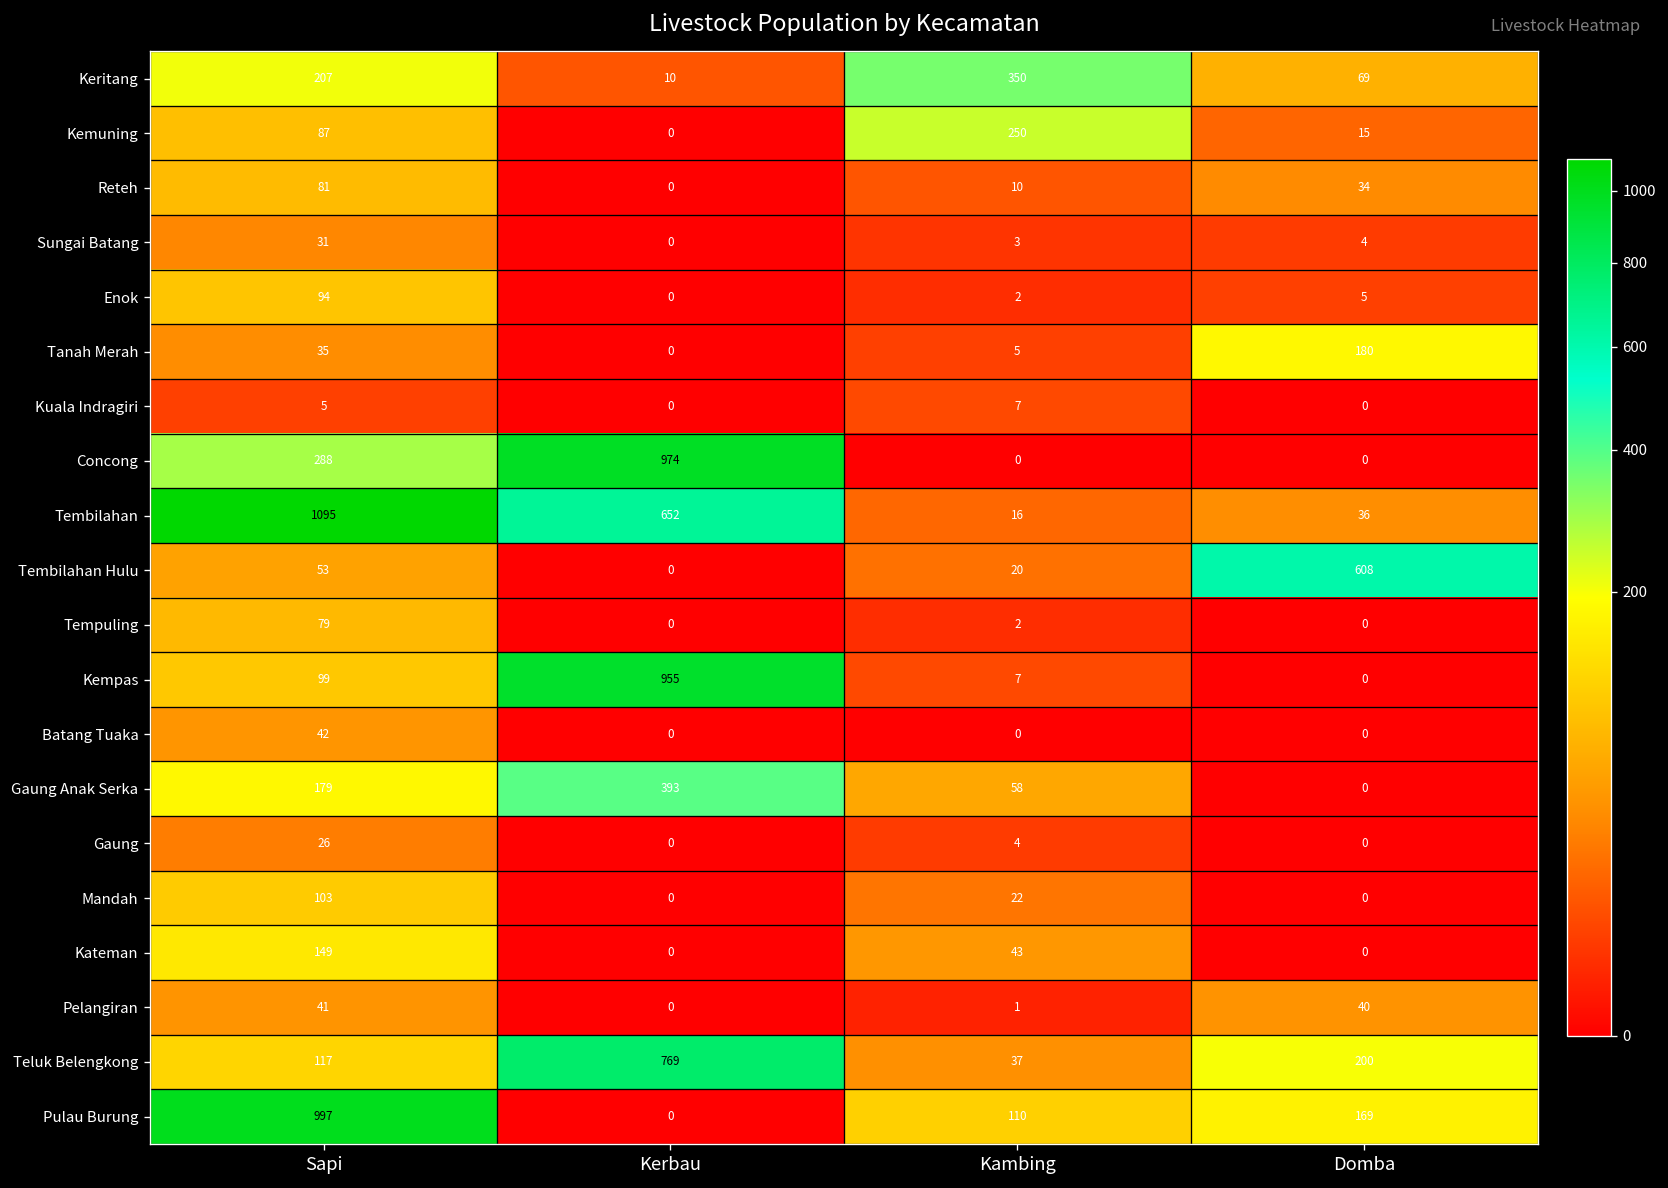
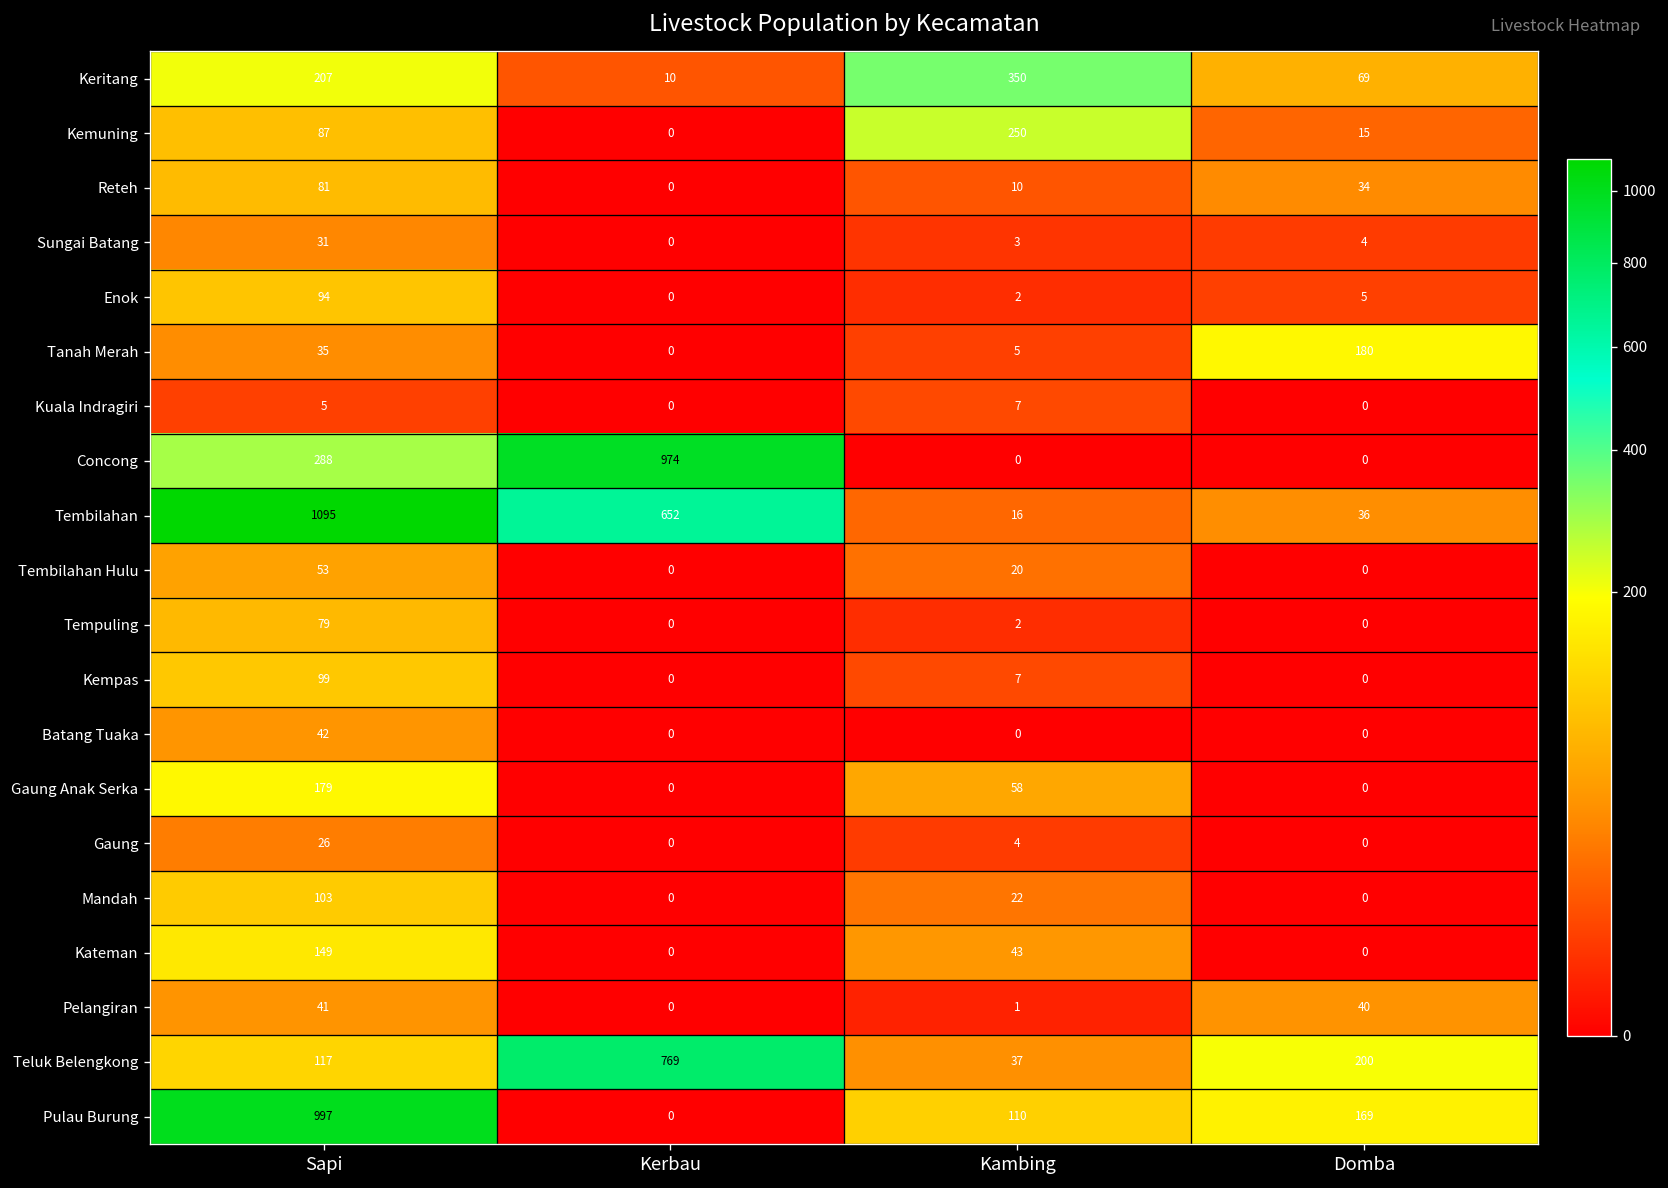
Tembilahan Hulu, Domba: 608 -> 0
Kempas, Kerbau: 955 -> 0
Gaung Anak Serka, Kerbau: 393 -> 0
